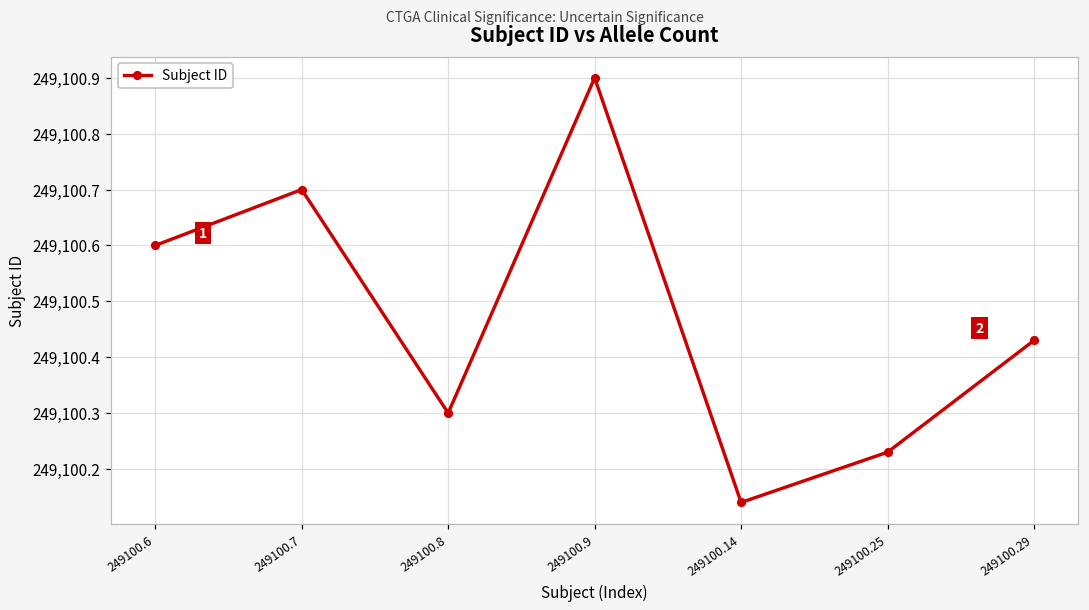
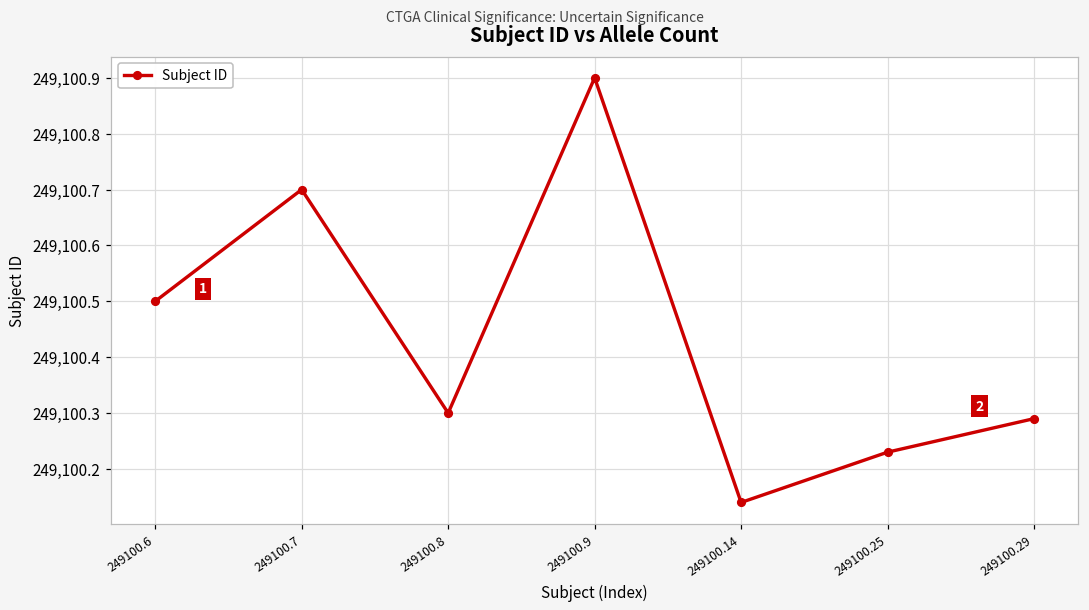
249100.6: 249,100.60 -> 249,100.50
249100.29: 249,100.4 -> 249,100.3
